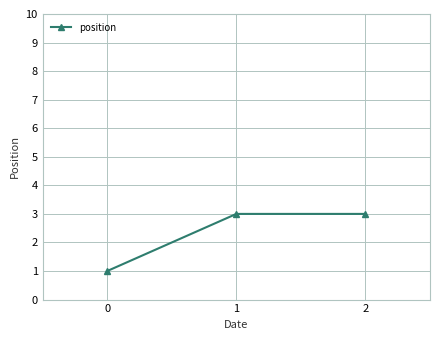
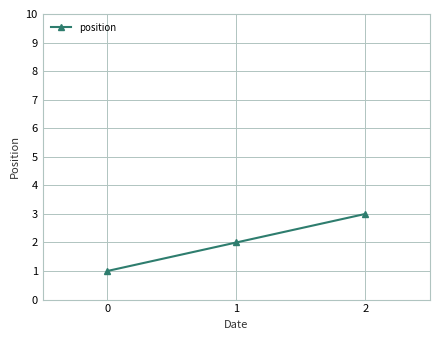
1: 3 -> 2
